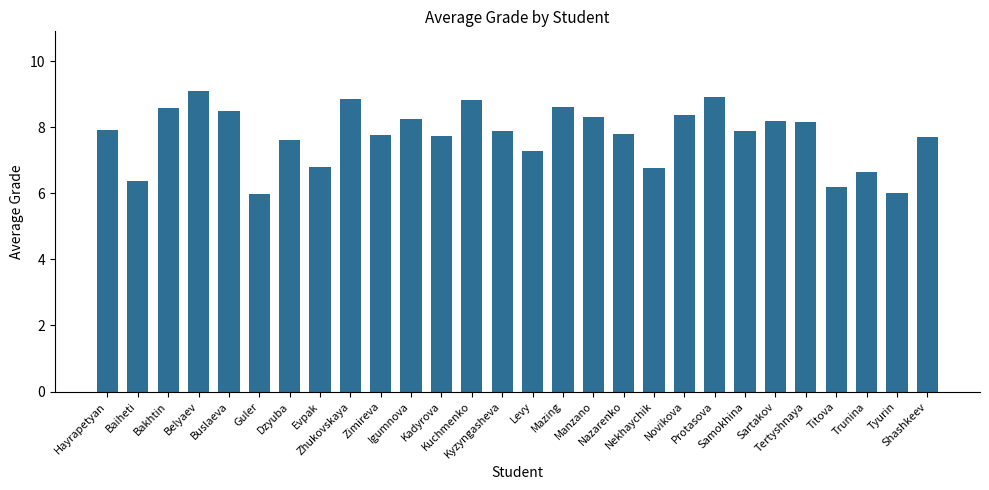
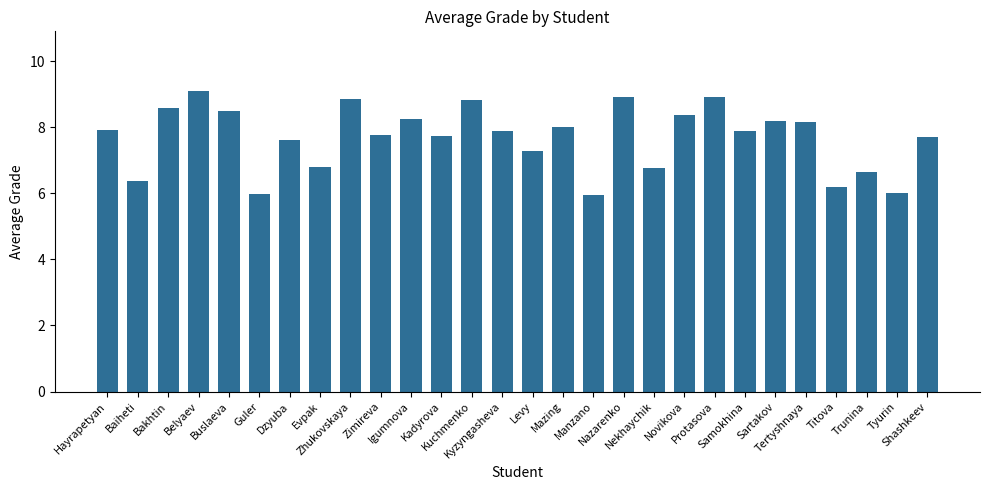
Mazing: 8.6 -> 8.0
Manzano: 8.3 -> 5.9
Nazarenko: 7.8 -> 8.9
